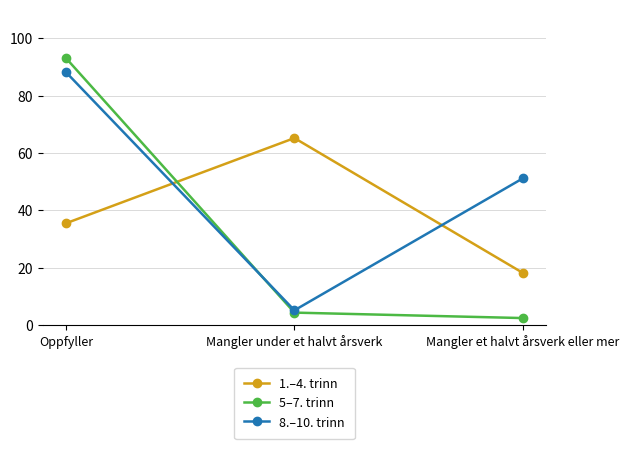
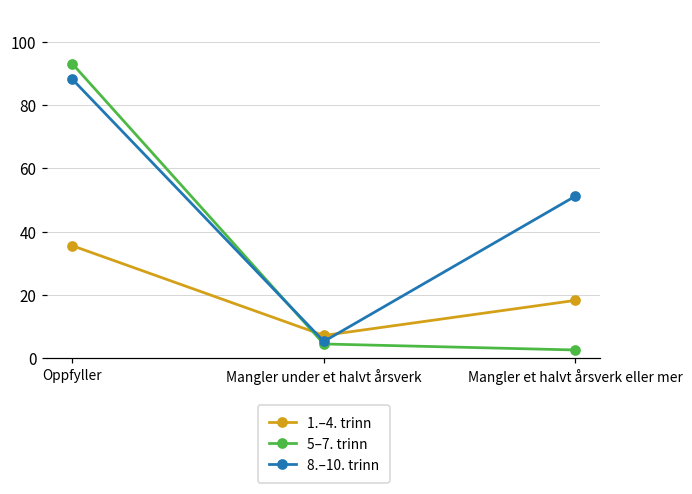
1.–4. trinn, Mangler under et halvt årsverk: 65 -> 7
